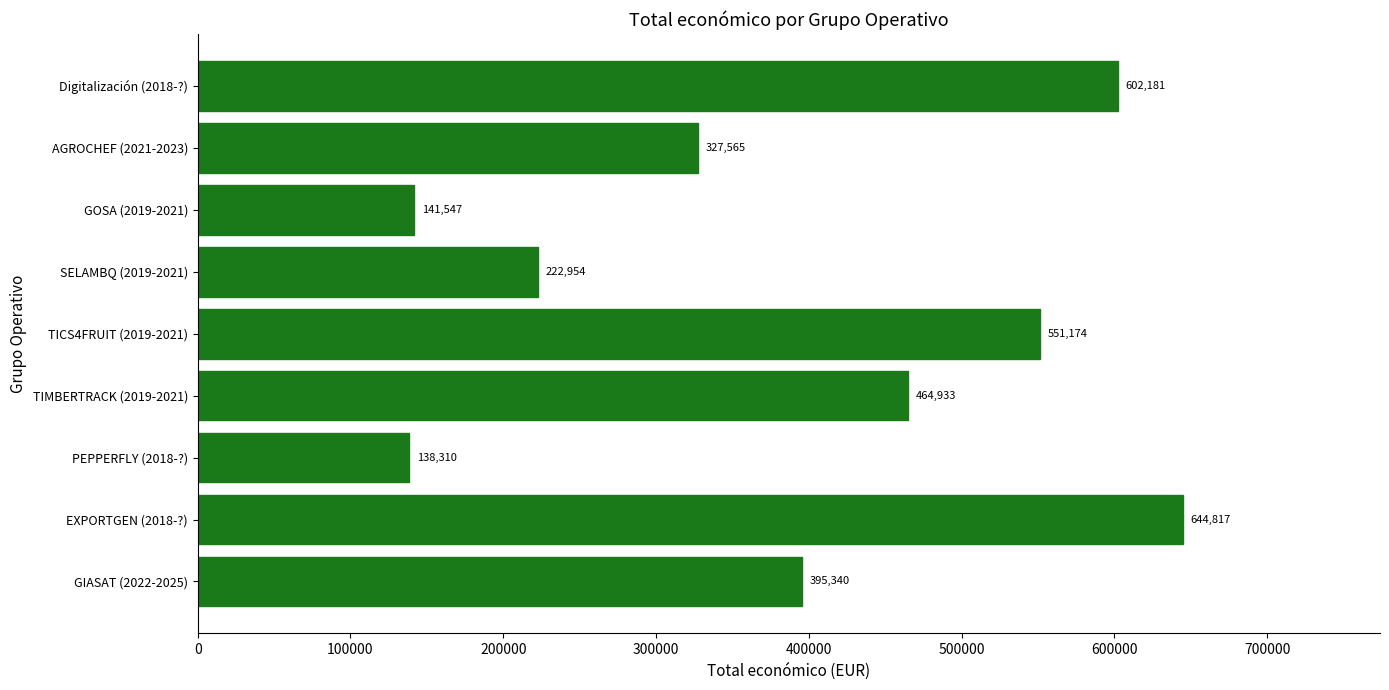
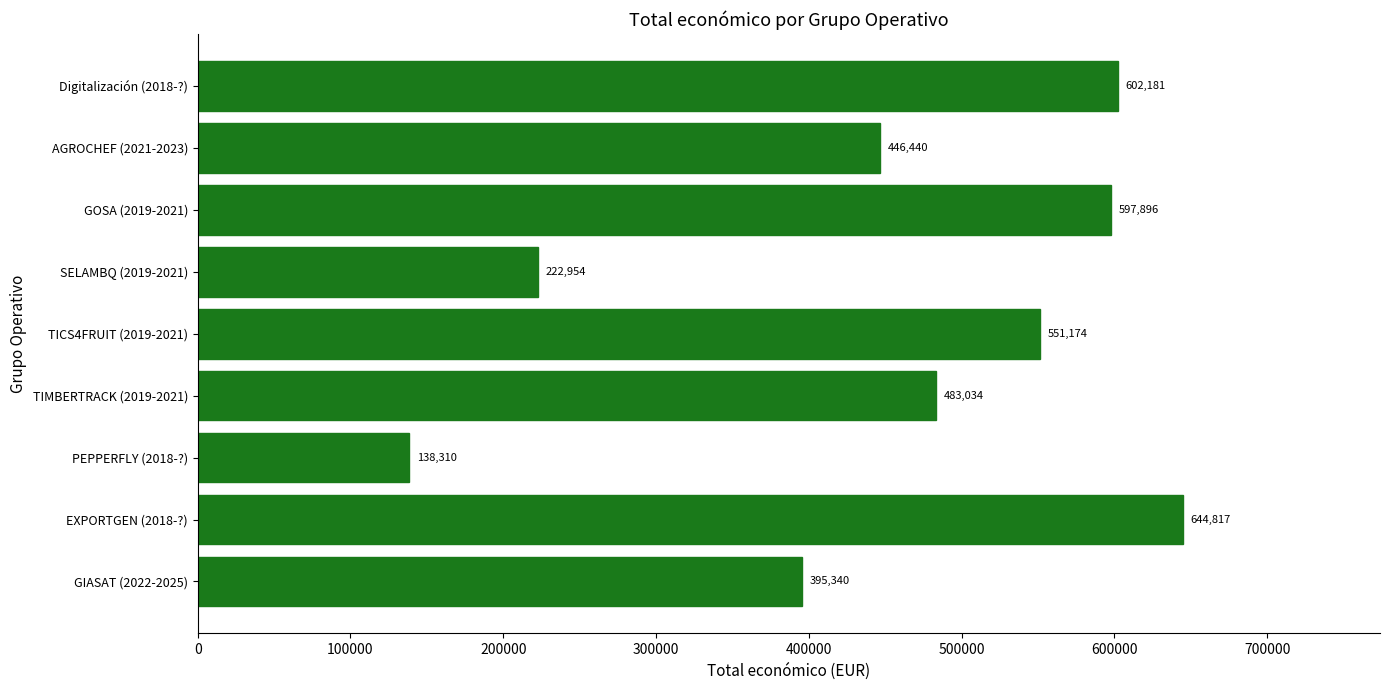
AGROCHEF (2021-2023): 327,565 -> 446,440
GOSA (2019-2021): 141,547 -> 597,896
TIMBERTRACK (2019-2021): 464,933 -> 483,034
